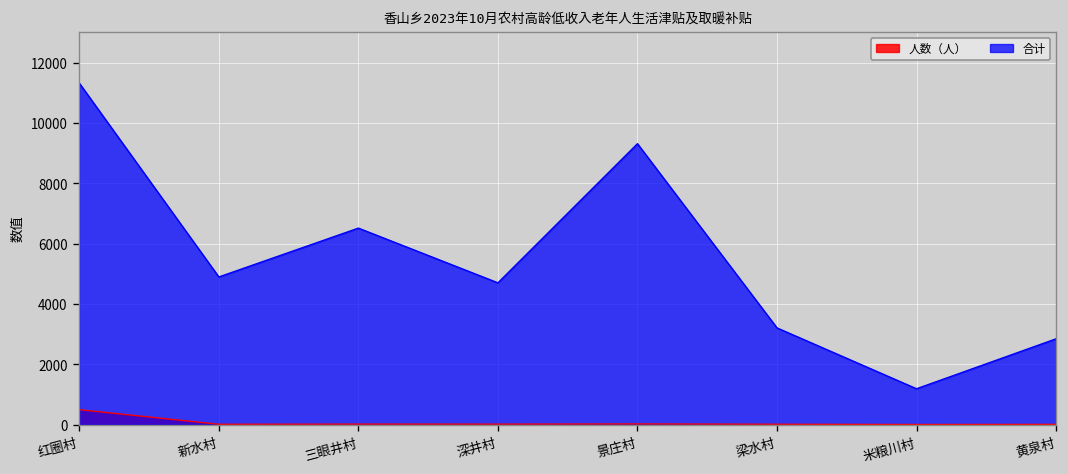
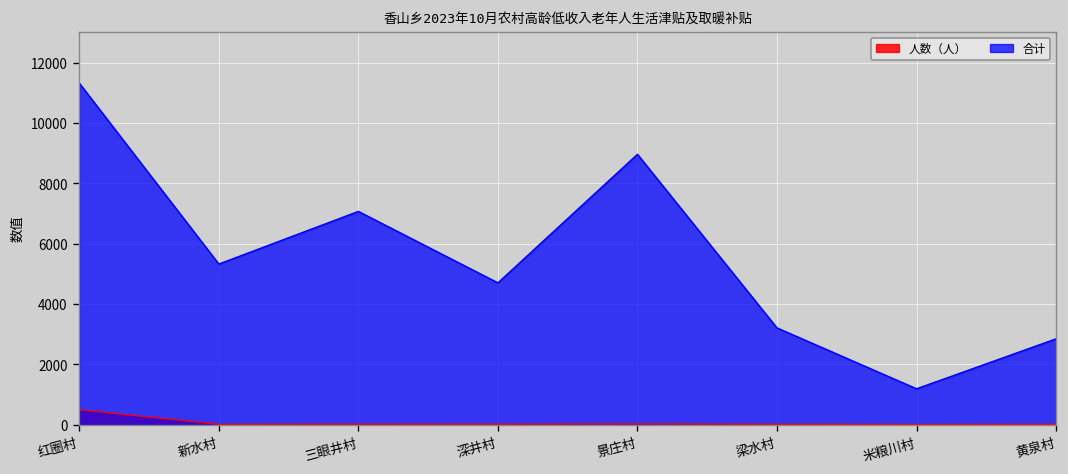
合计, 新水村: 4900 -> 5300
合计, 三眼井村: 6500 -> 7100
合计, 景庄村: 9300 -> 9000
